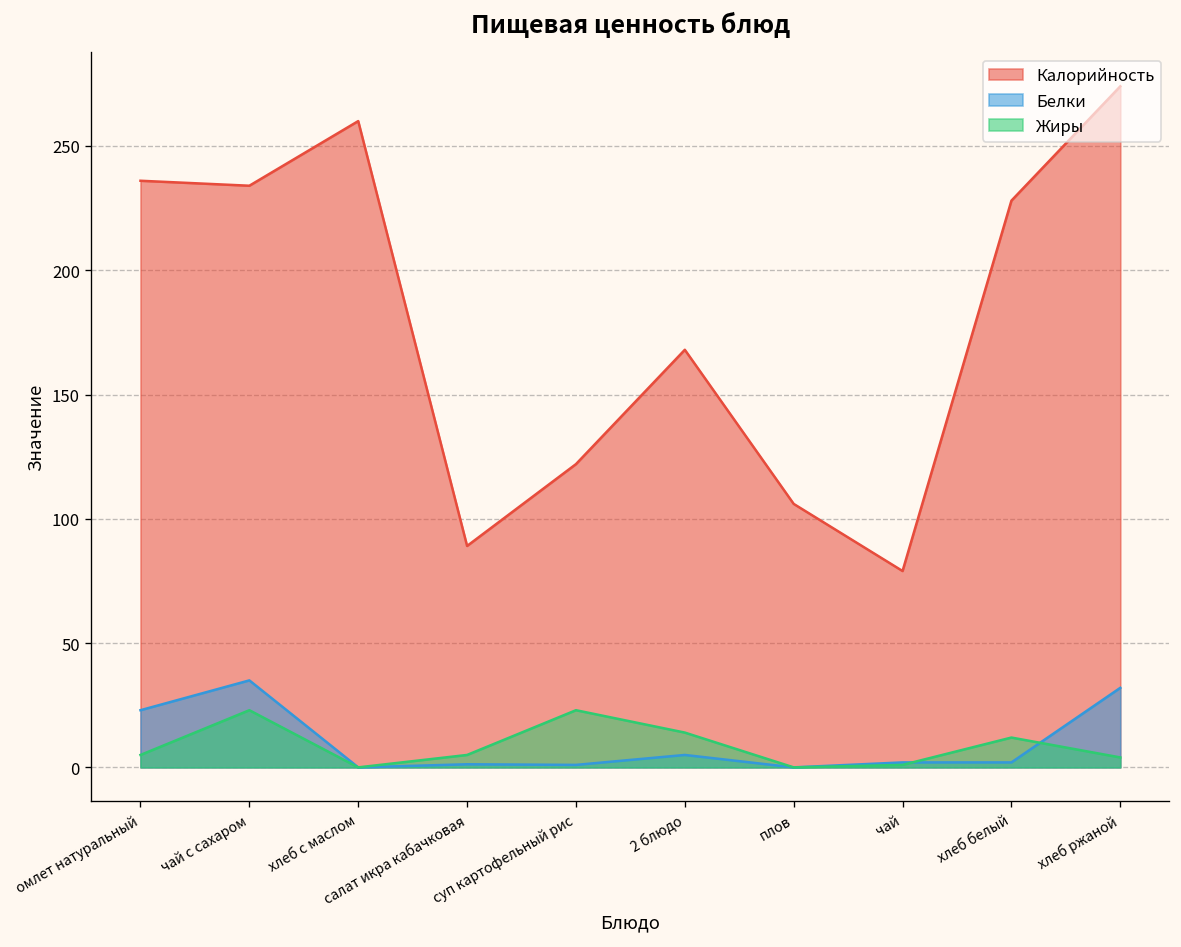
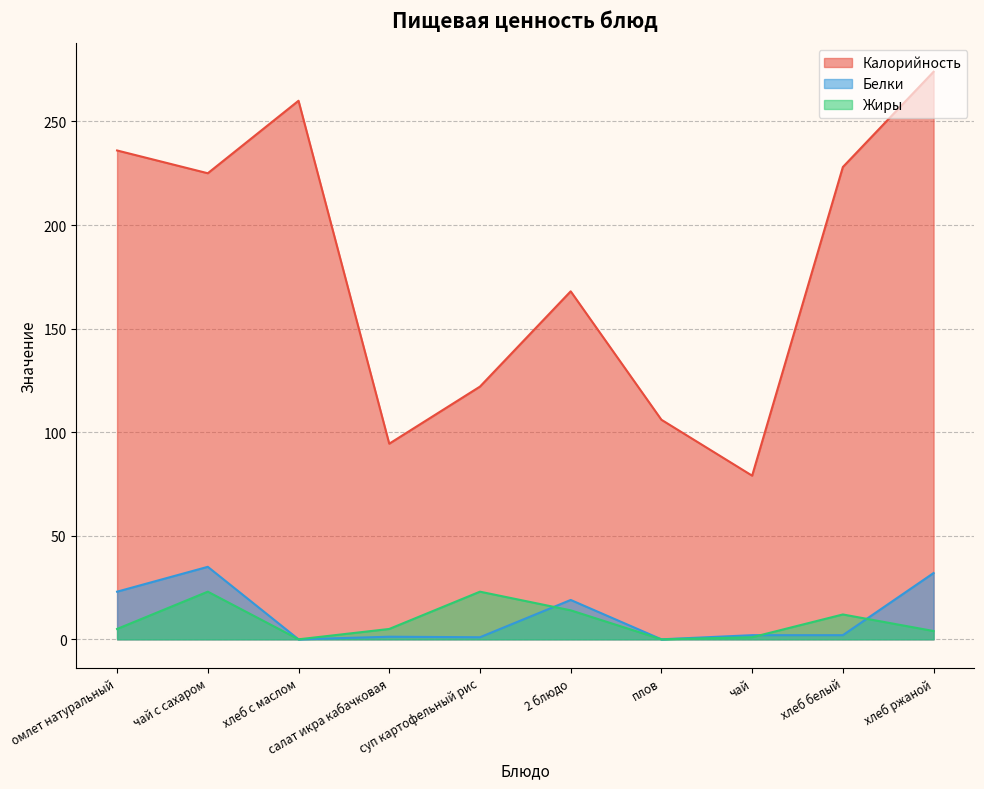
Калорийность, чай с сахаром: 234 -> 225
Калорийность, салат икра кабачковая: 89 -> 94
Белки, 2 блюдо: 5 -> 19
